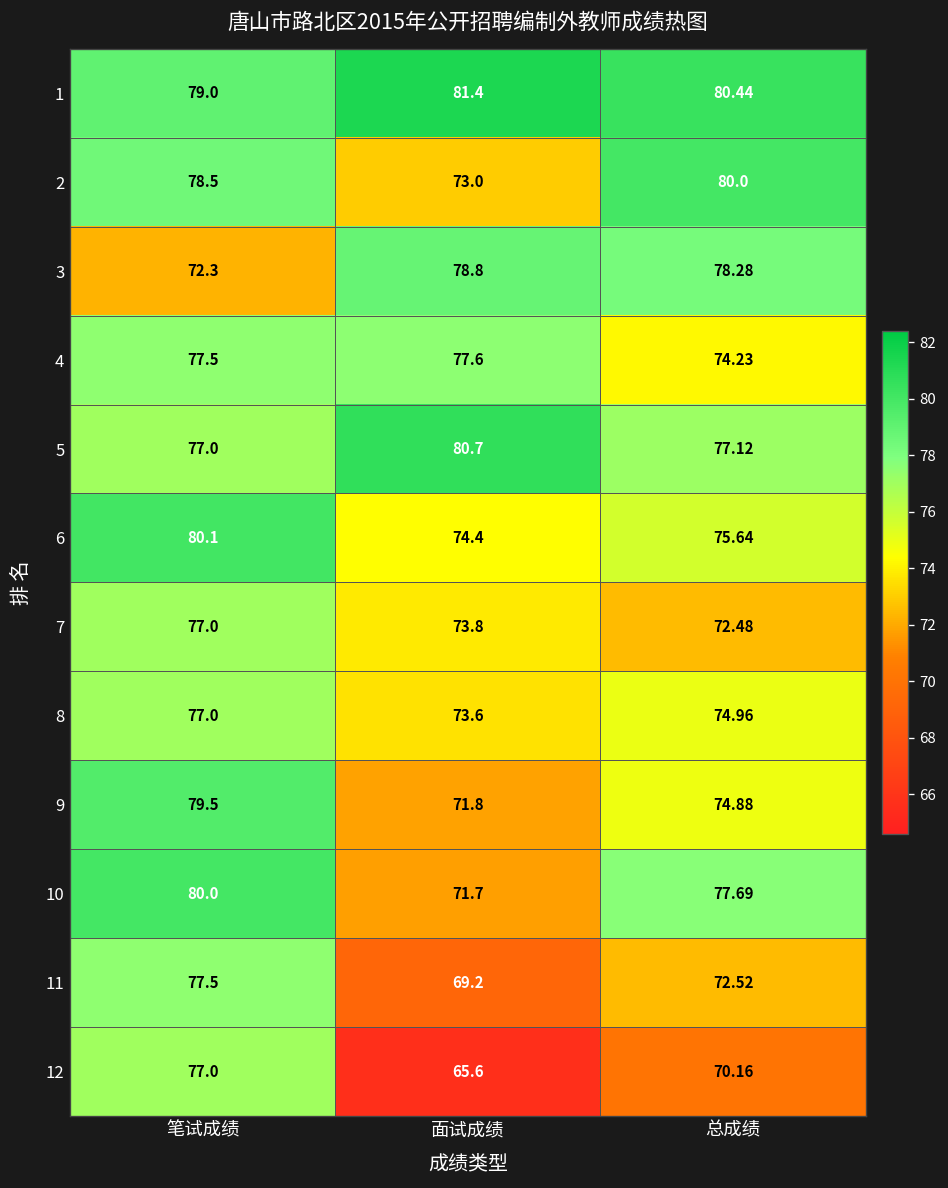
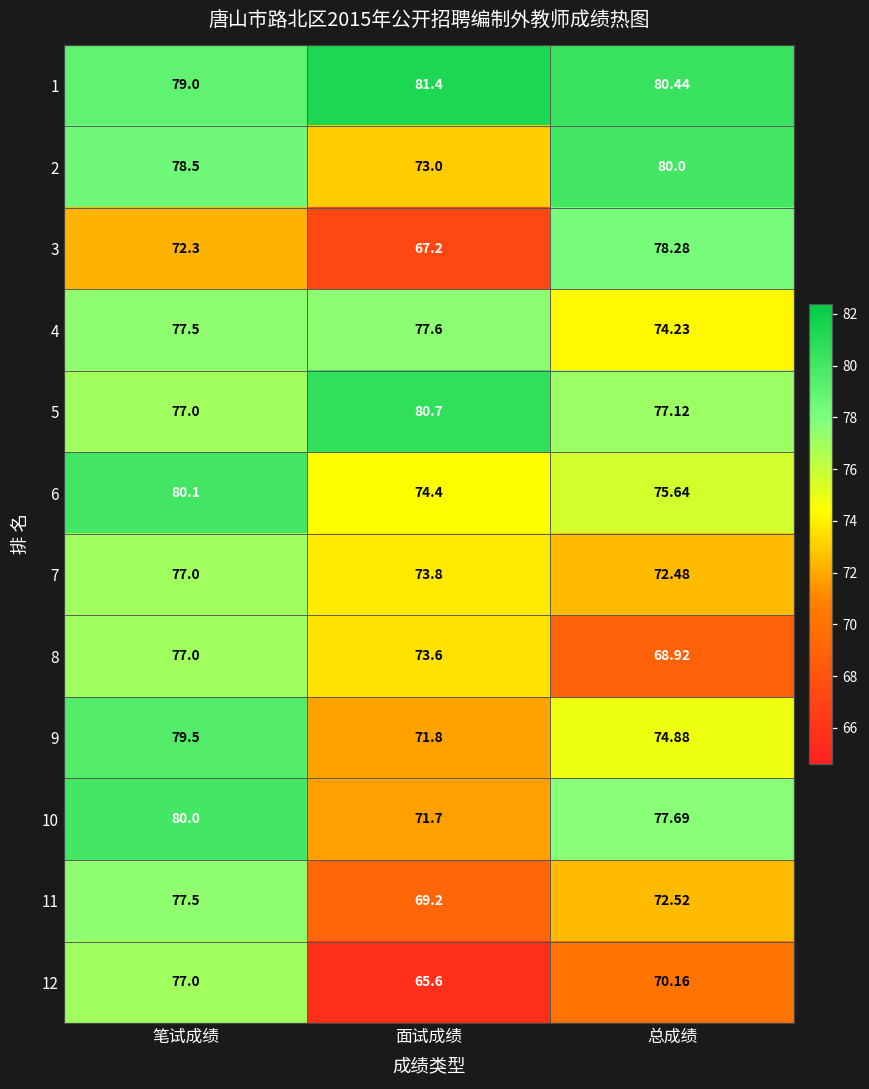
3, 面试成绩: 78.8 -> 67.2
8, 总成绩: 74.96 -> 68.92
